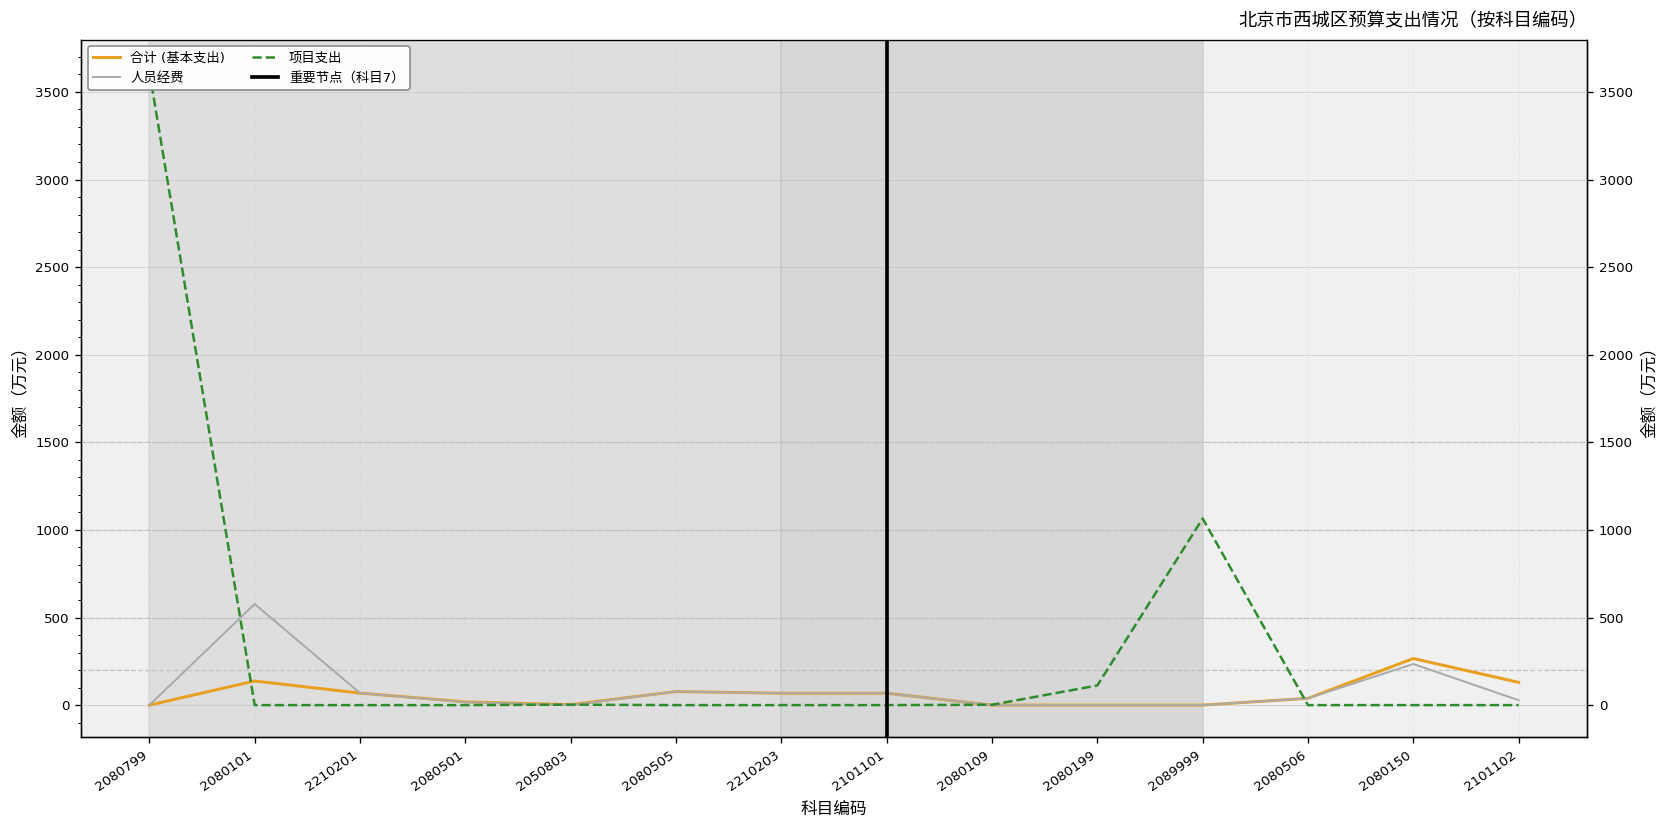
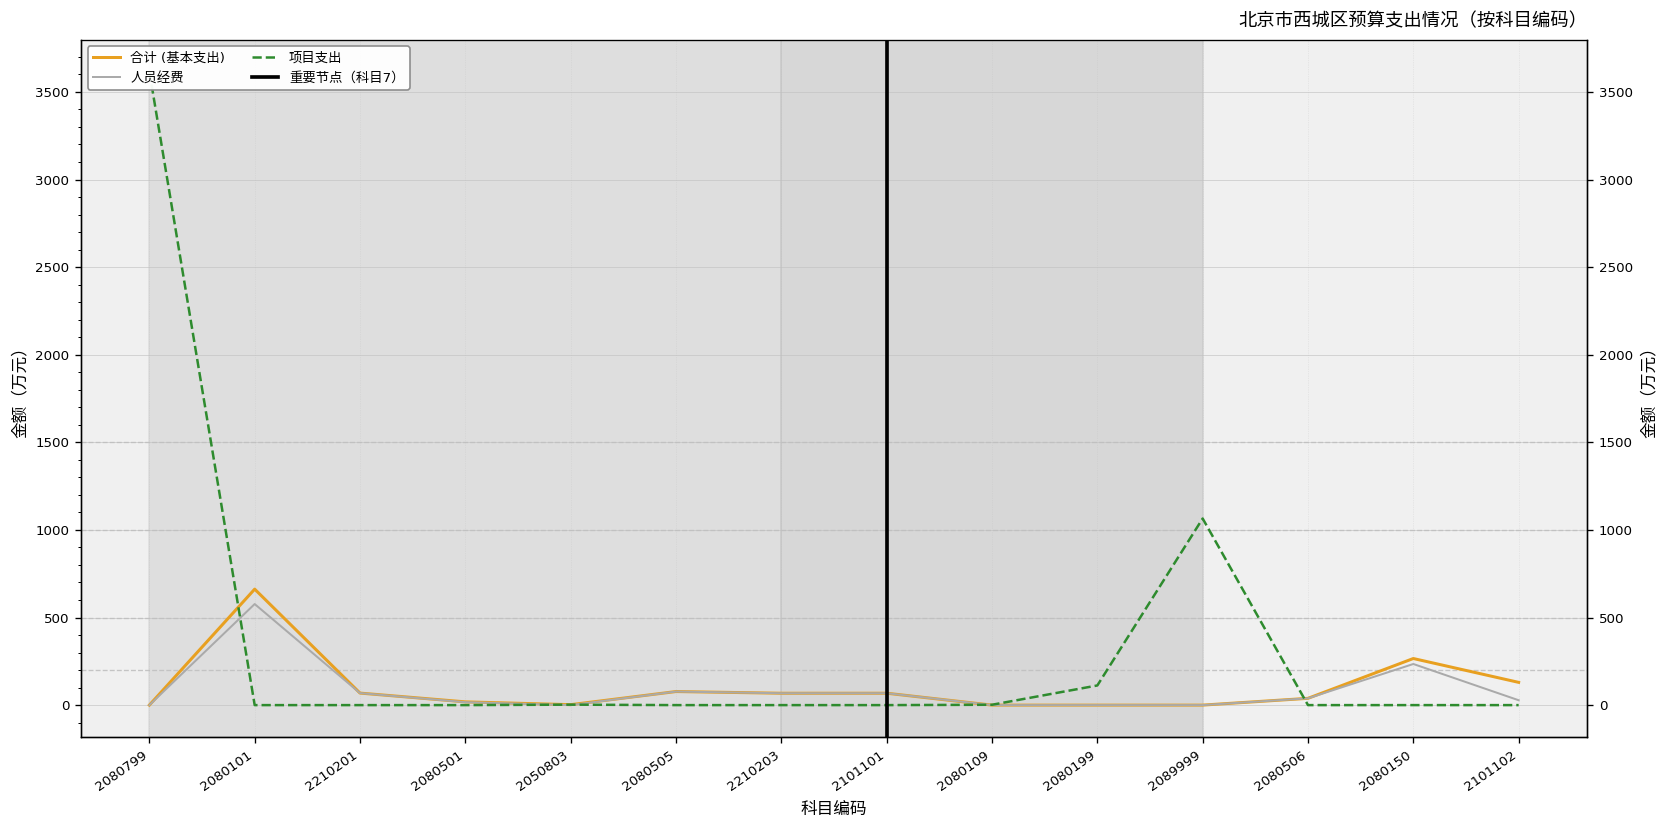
合计 (基本支出), 2080101: 140 -> 660
